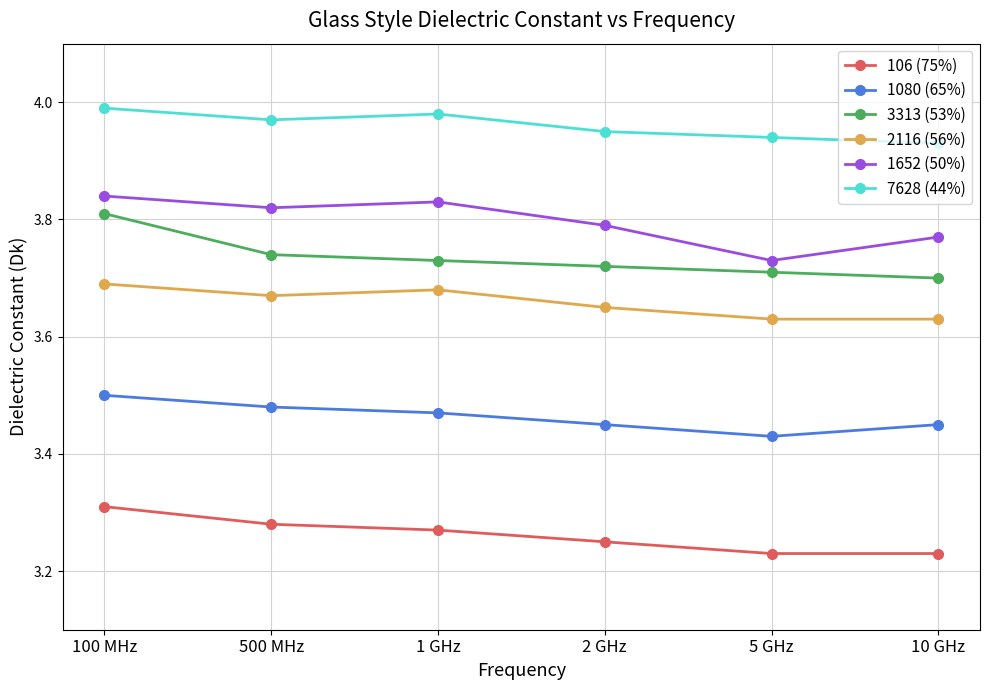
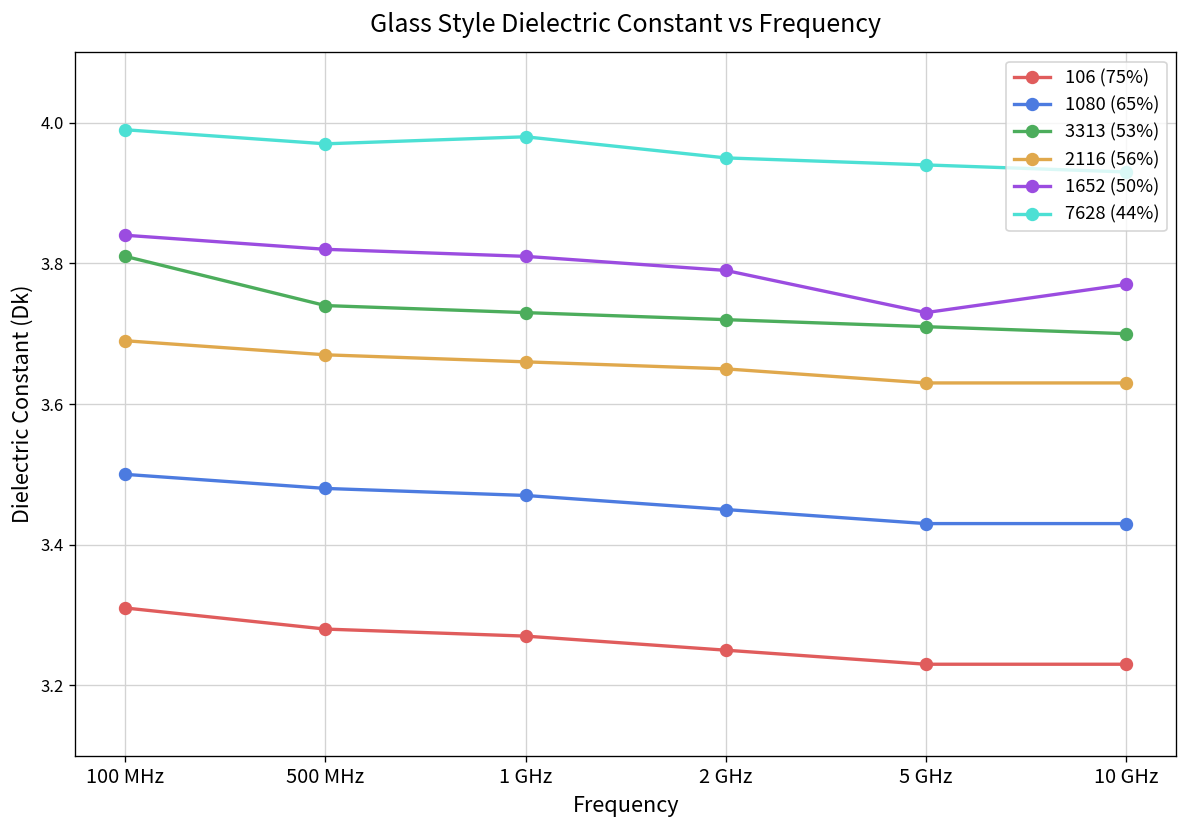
2116 (56%), 1 GHz: 3.68 -> 3.66
1652 (50%), 1 GHz: 3.83 -> 3.81
1080 (65%), 10 GHz: 3.45 -> 3.43
